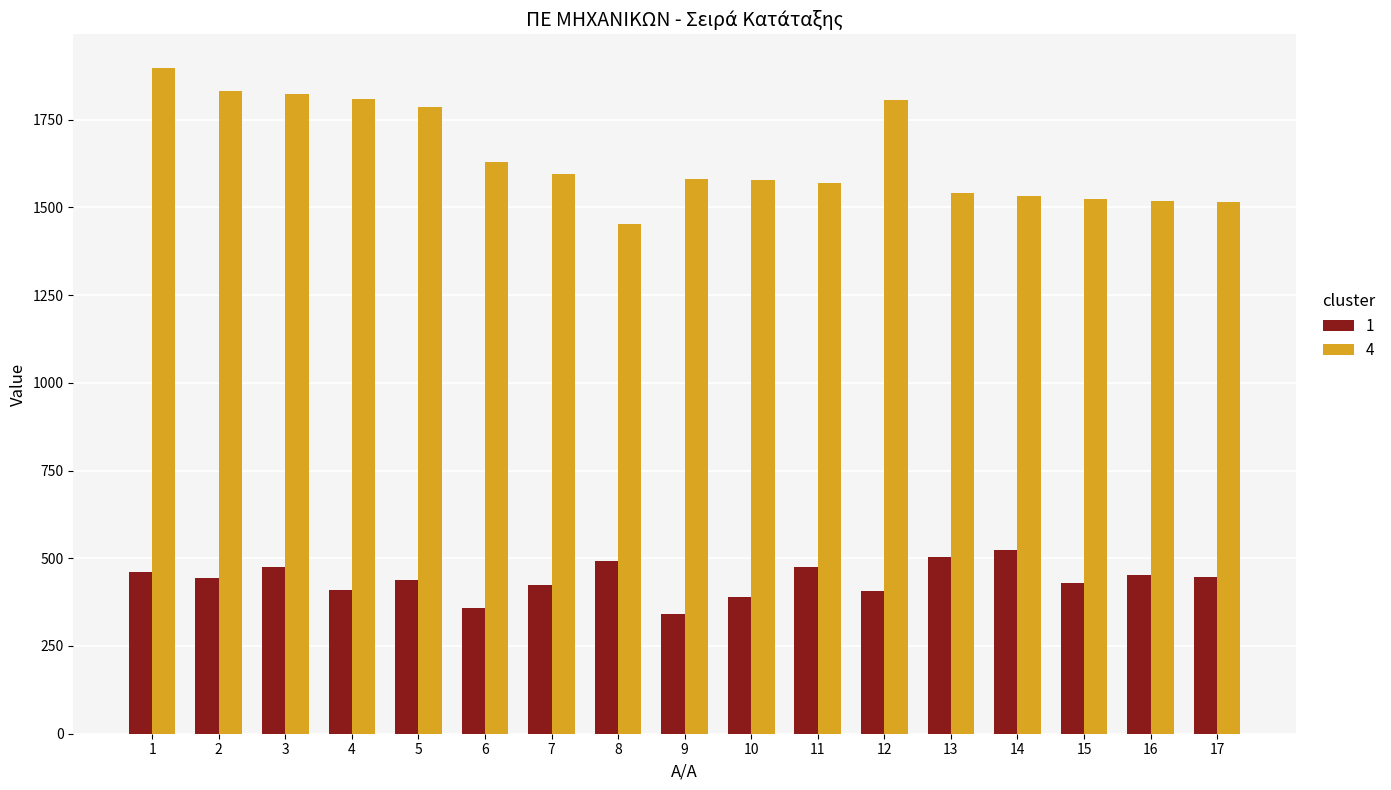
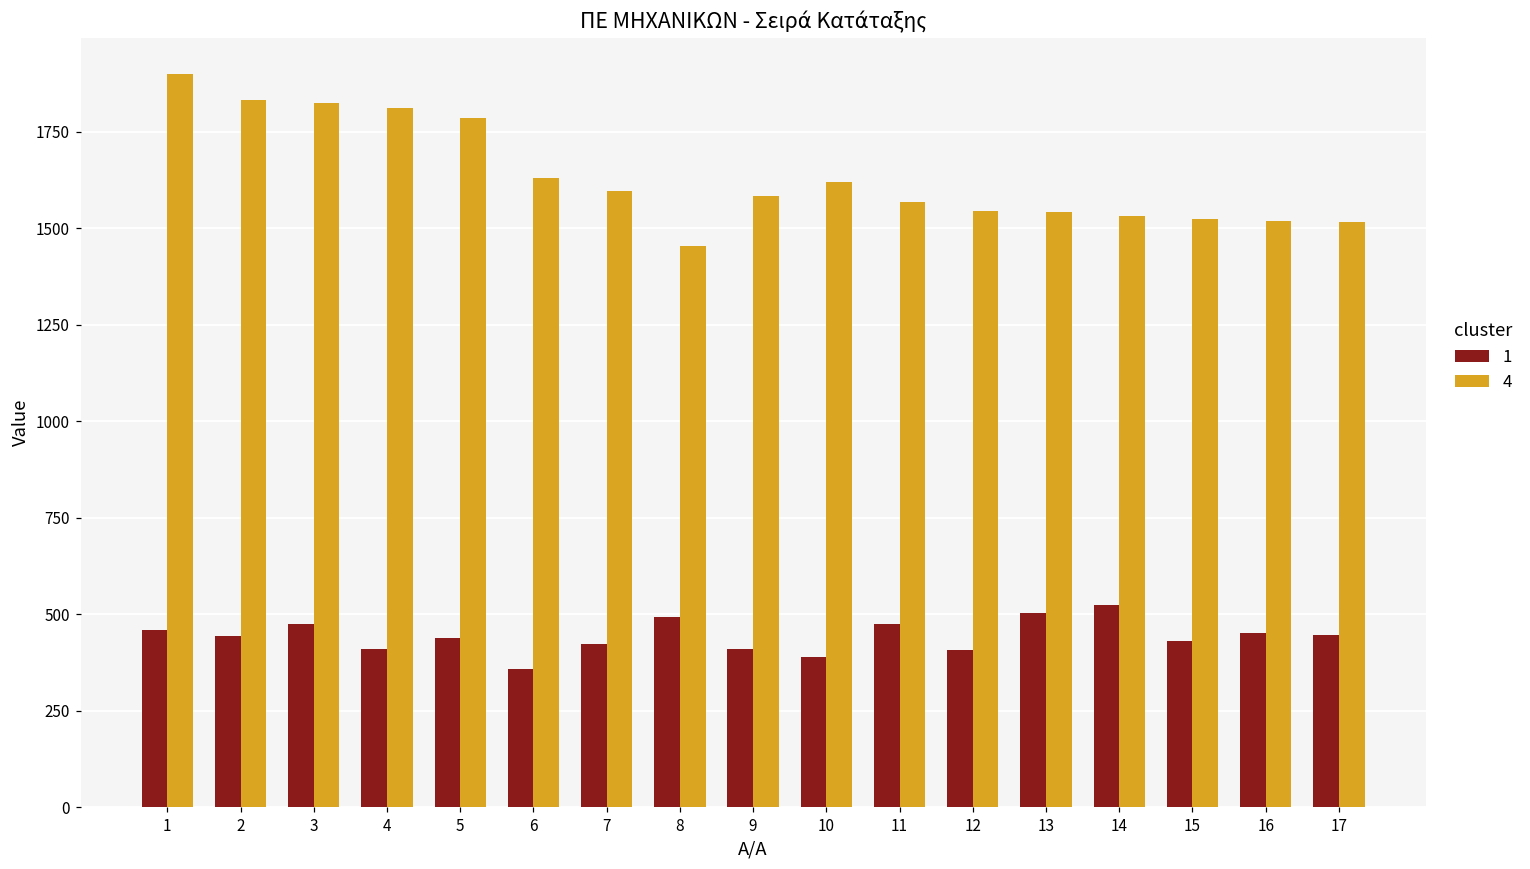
1, 9: 340 -> 410
4, 10: 1580 -> 1620
4, 12: 1810 -> 1540
